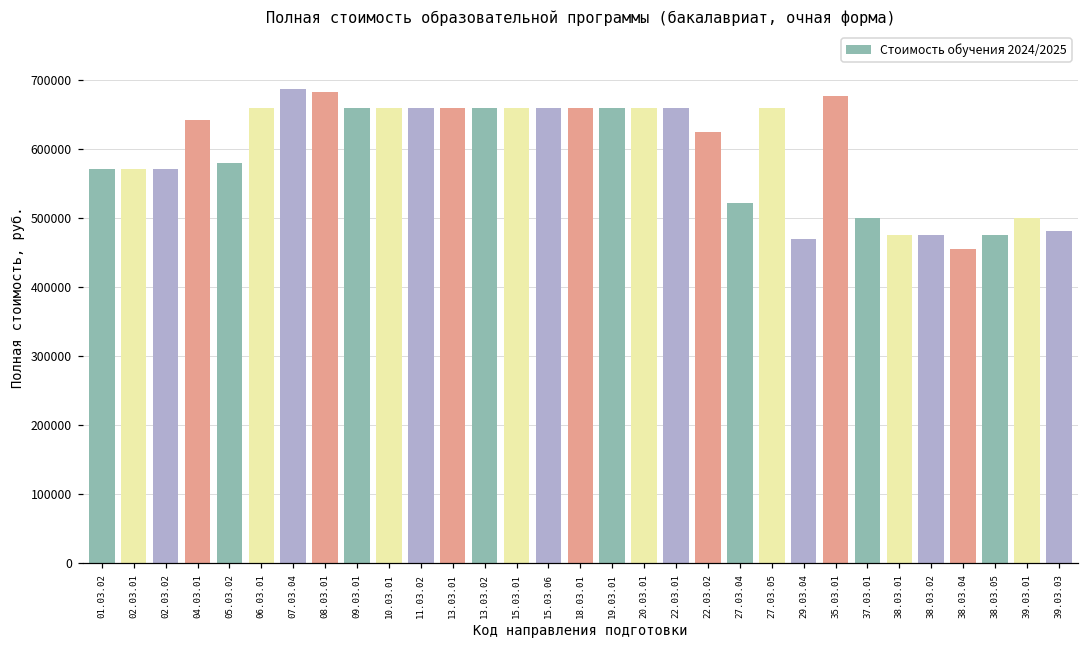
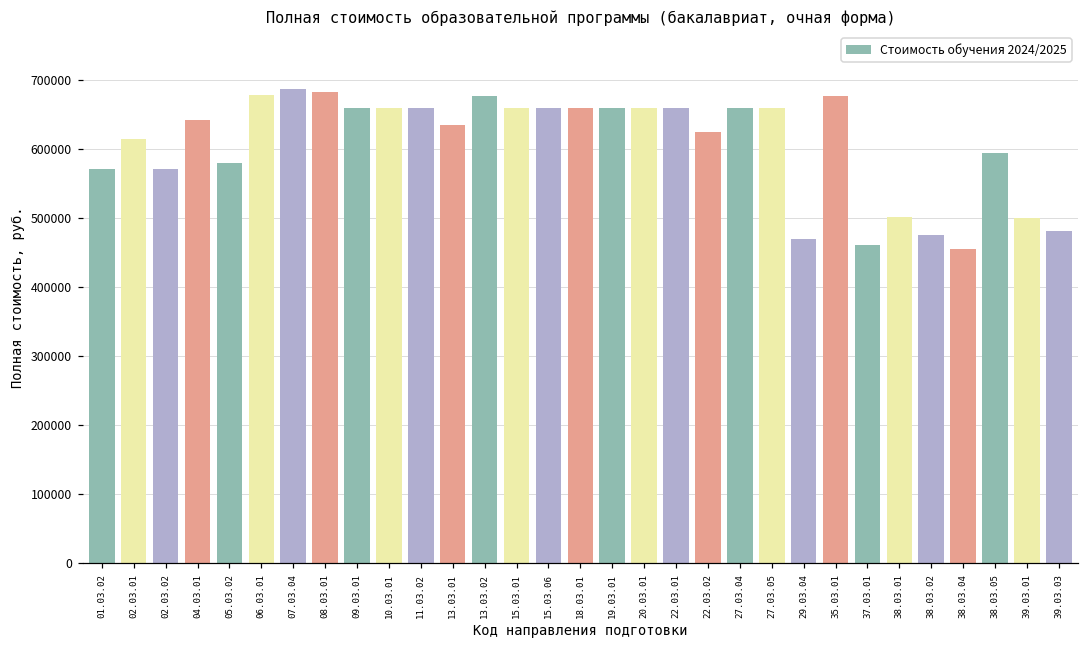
02.03.01: 570000 -> 610000
06.03.01: 660000 -> 680000
13.03.01: 660000 -> 630000
13.03.02: 660000 -> 680000
27.03.04: 520000 -> 660000
37.03.01: 500000 -> 460000
38.03.01: 480000 -> 500000
38.03.05: 480000 -> 600000
